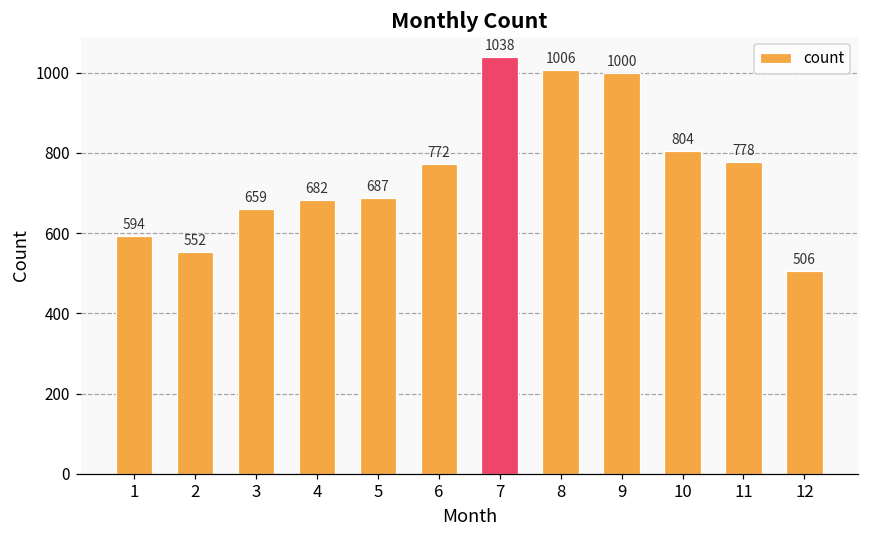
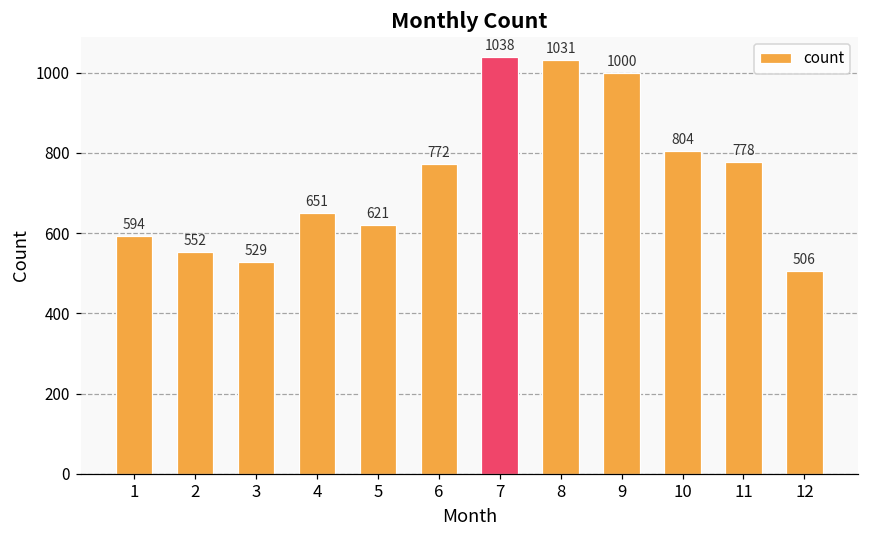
3: 659 -> 529
4: 682 -> 651
5: 687 -> 621
8: 1006 -> 1031
